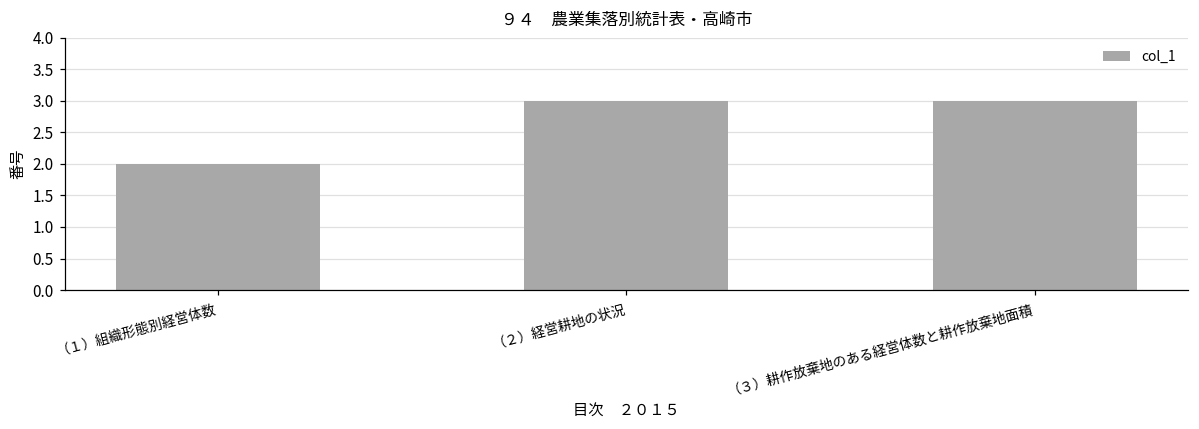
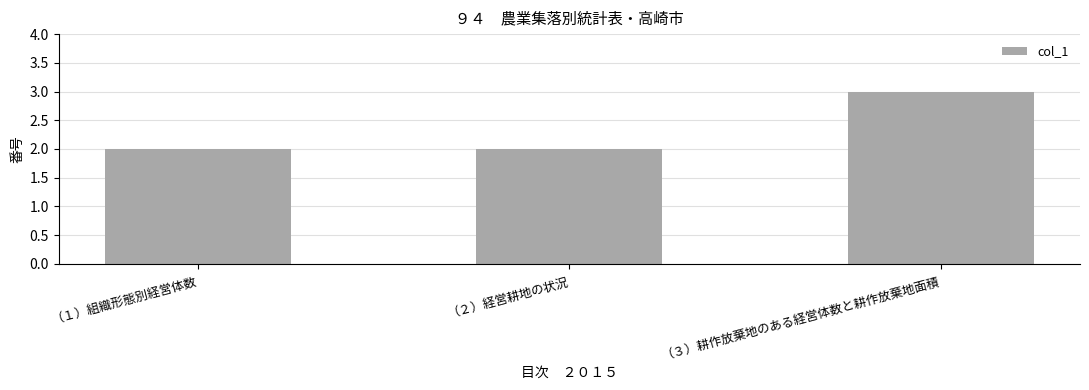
（２）経営耕地の状況: 3 -> 2
